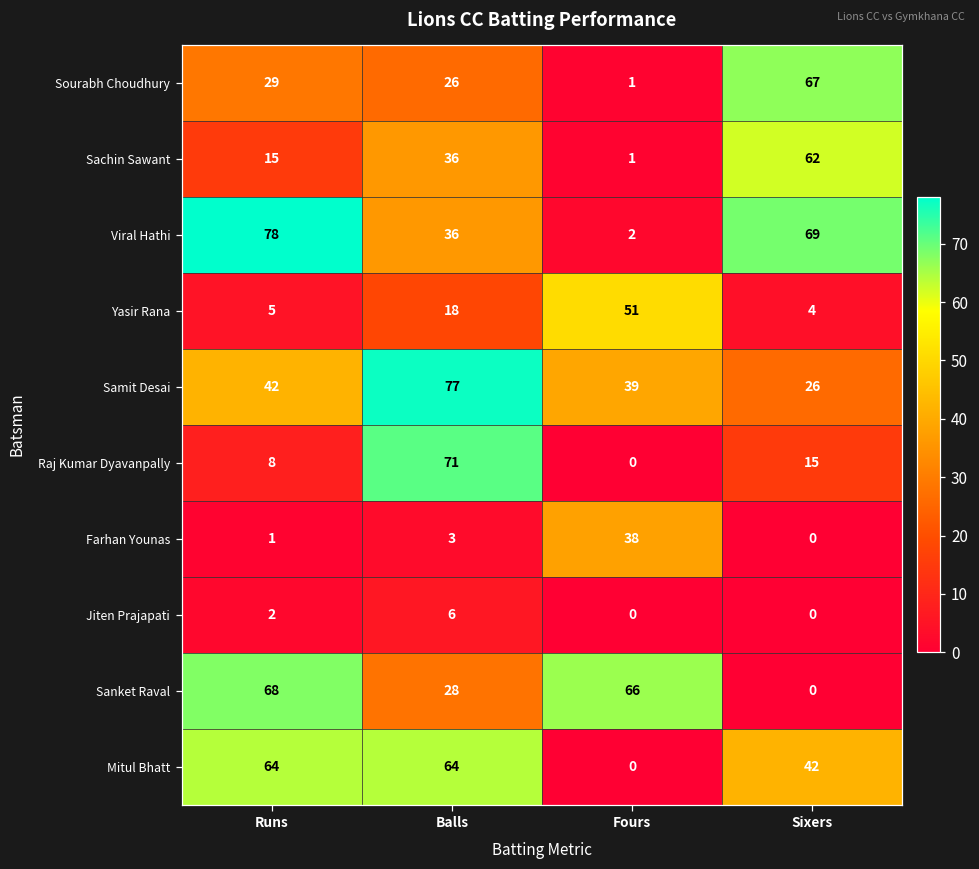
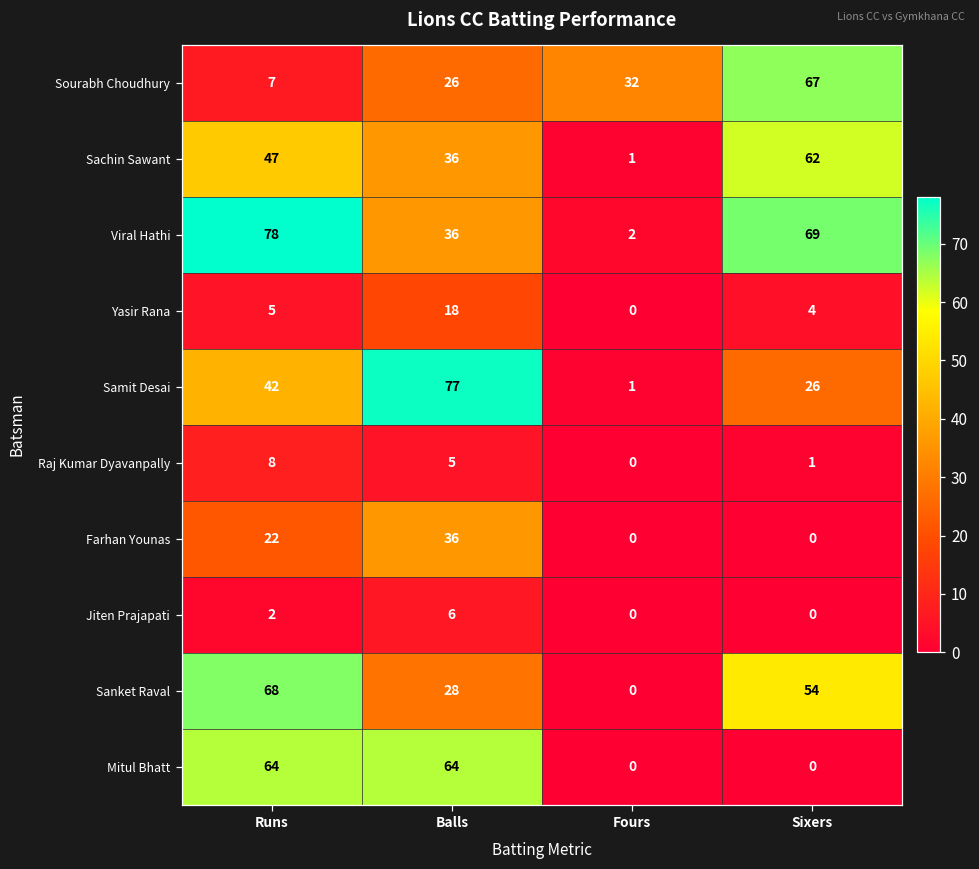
Sourabh Choudhury, Runs: 29 -> 7
Sourabh Choudhury, Fours: 1 -> 32
Sachin Sawant, Runs: 15 -> 47
Yasir Rana, Fours: 51 -> 0
Samit Desai, Fours: 39 -> 1
Raj Kumar Dyavanpally, Balls: 71 -> 5
Raj Kumar Dyavanpally, Sixers: 15 -> 1
Farhan Younas, Runs: 1 -> 22
Farhan Younas, Balls: 3 -> 36
Farhan Younas, Fours: 38 -> 0
Sanket Raval, Fours: 66 -> 0
Sanket Raval, Sixers: 0 -> 54
Mitul Bhatt, Sixers: 42 -> 0
